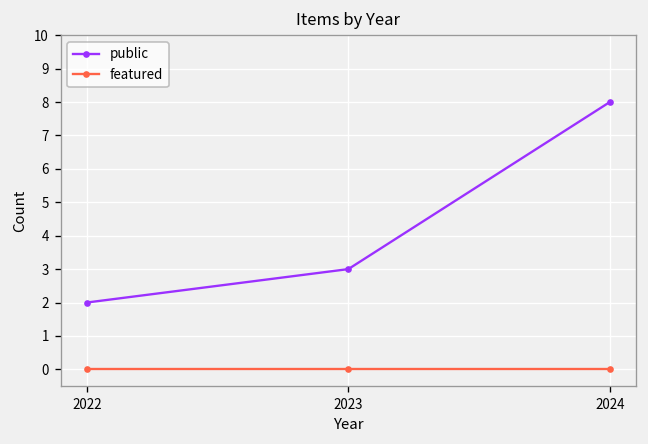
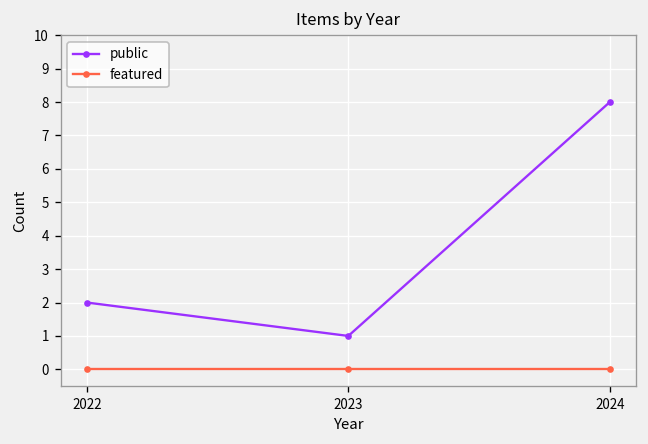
public, 2023: 3 -> 1
